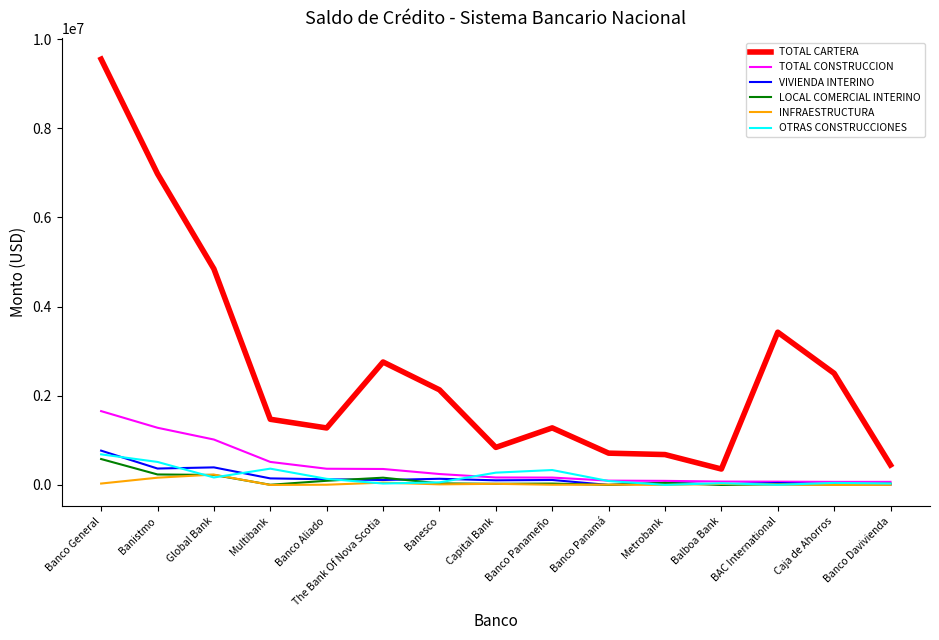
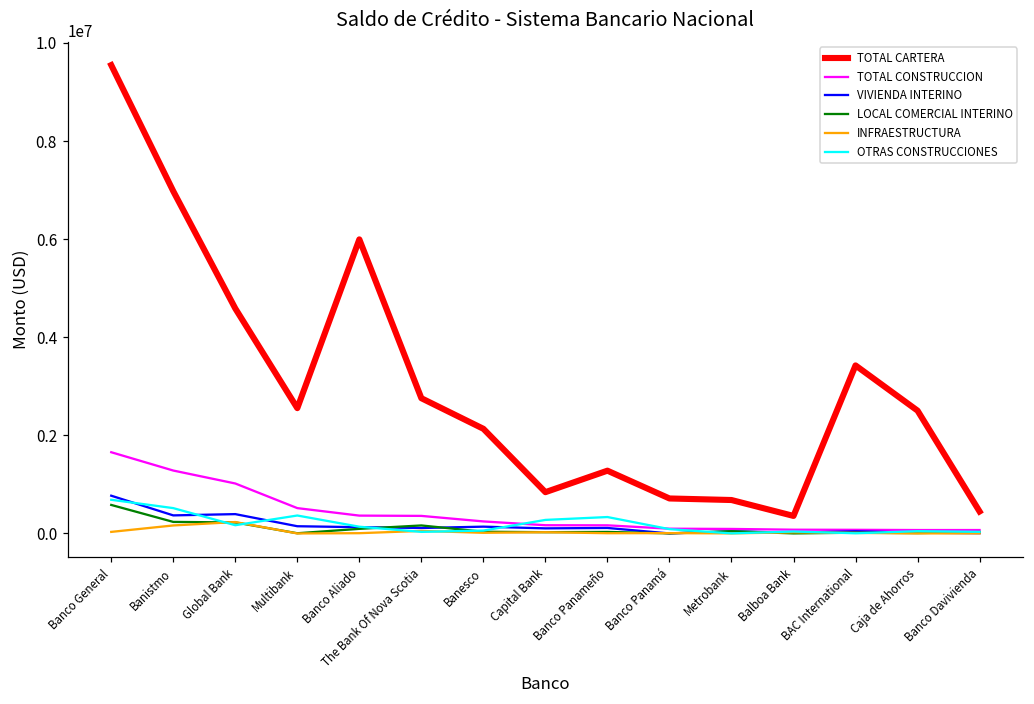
TOTAL CARTERA, Global Bank: 4800000 -> 4600000
TOTAL CARTERA, Multibank: 1500000 -> 2600000
TOTAL CARTERA, Banco Aliado: 1300000 -> 6000000
